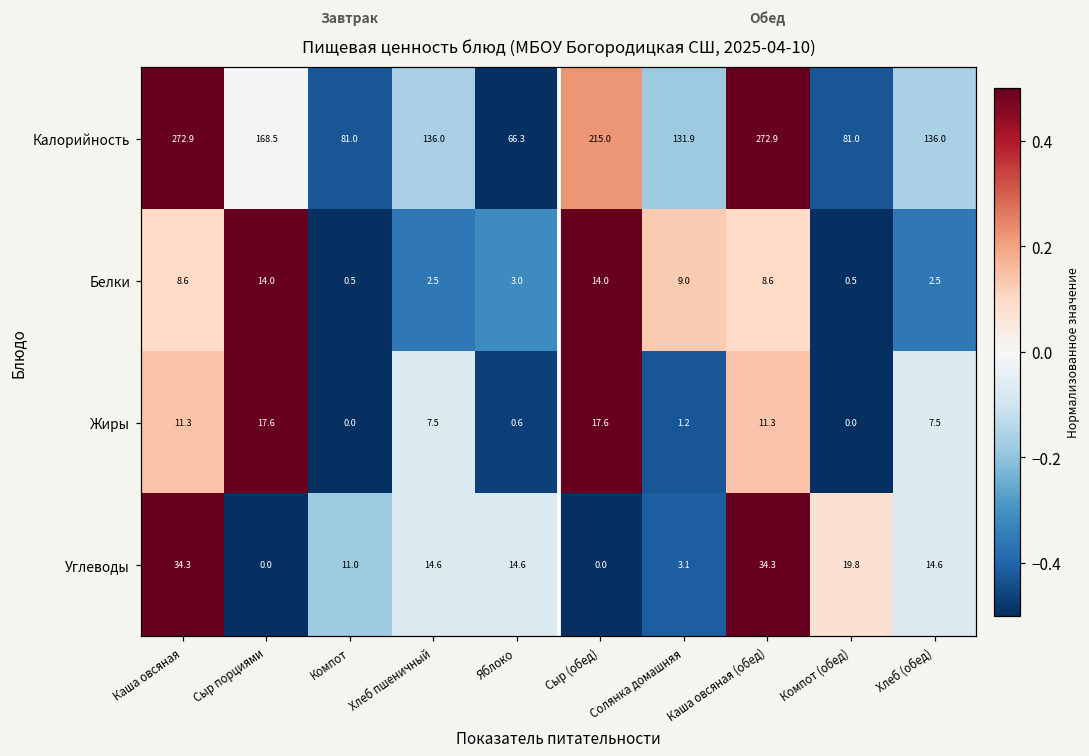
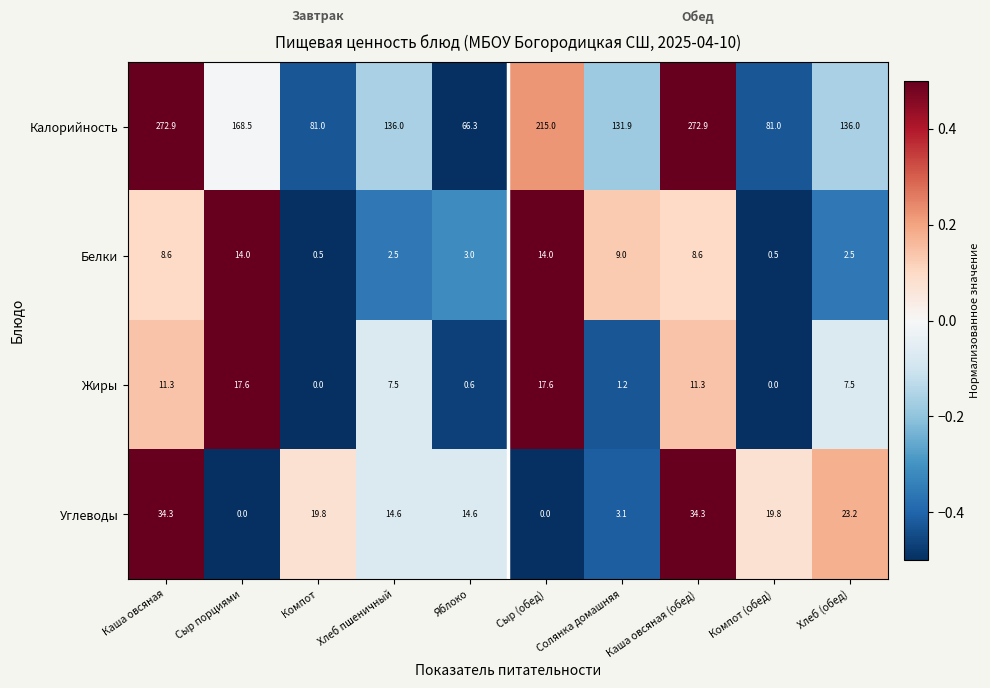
Углеводы, Компот: 11.0 -> 19.8
Углеводы, Хлеб (обед): 14.6 -> 23.2
